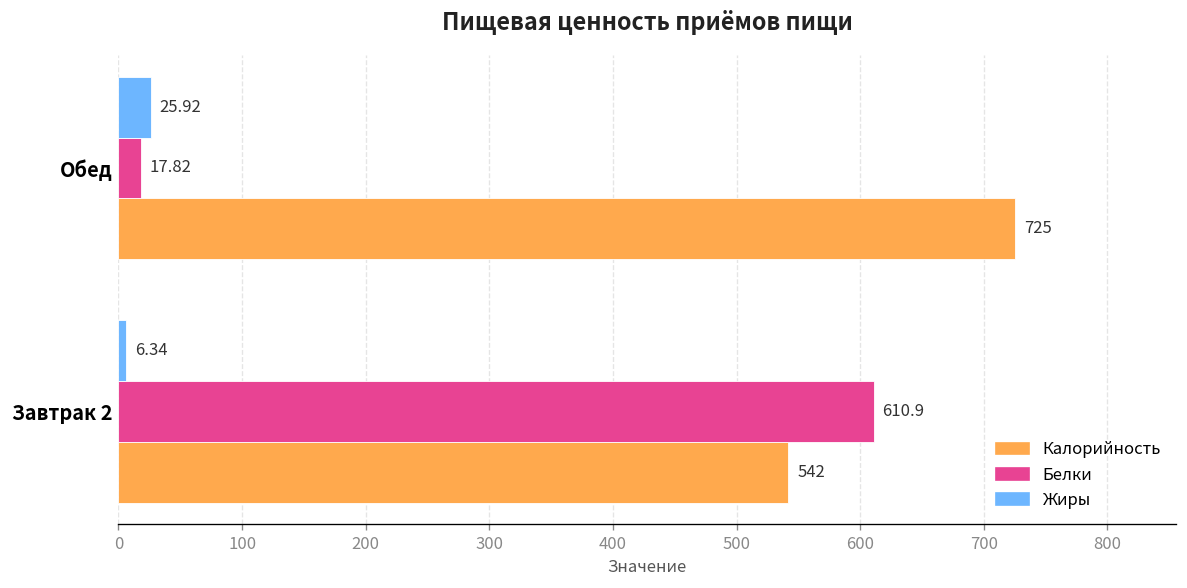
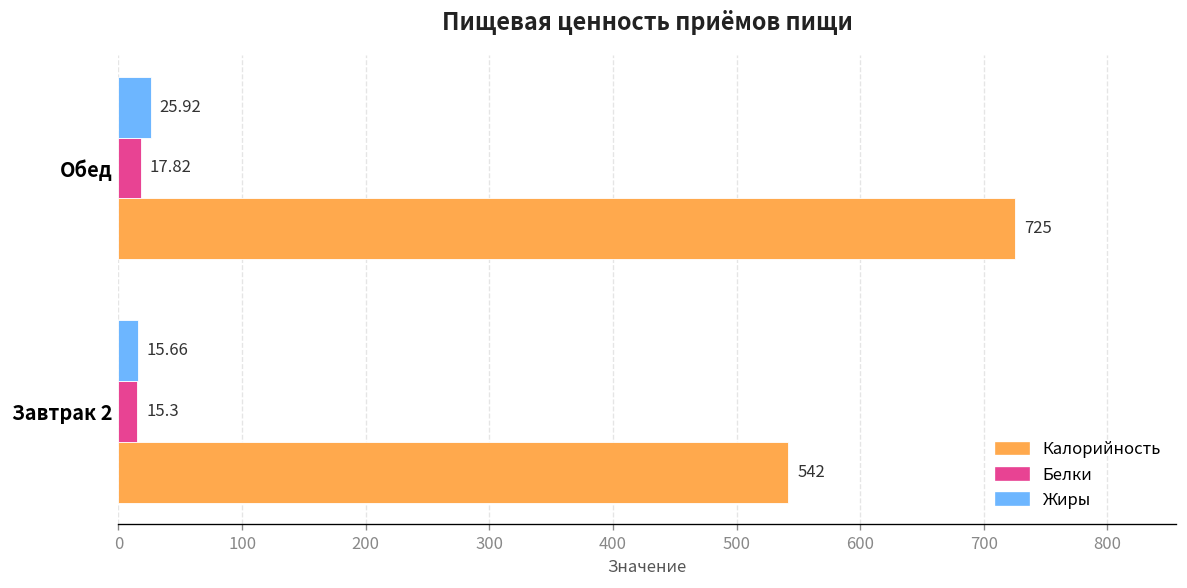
Жиры, Завтрак 2: 6.34 -> 15.66
Белки, Завтрак 2: 610.9 -> 15.3
